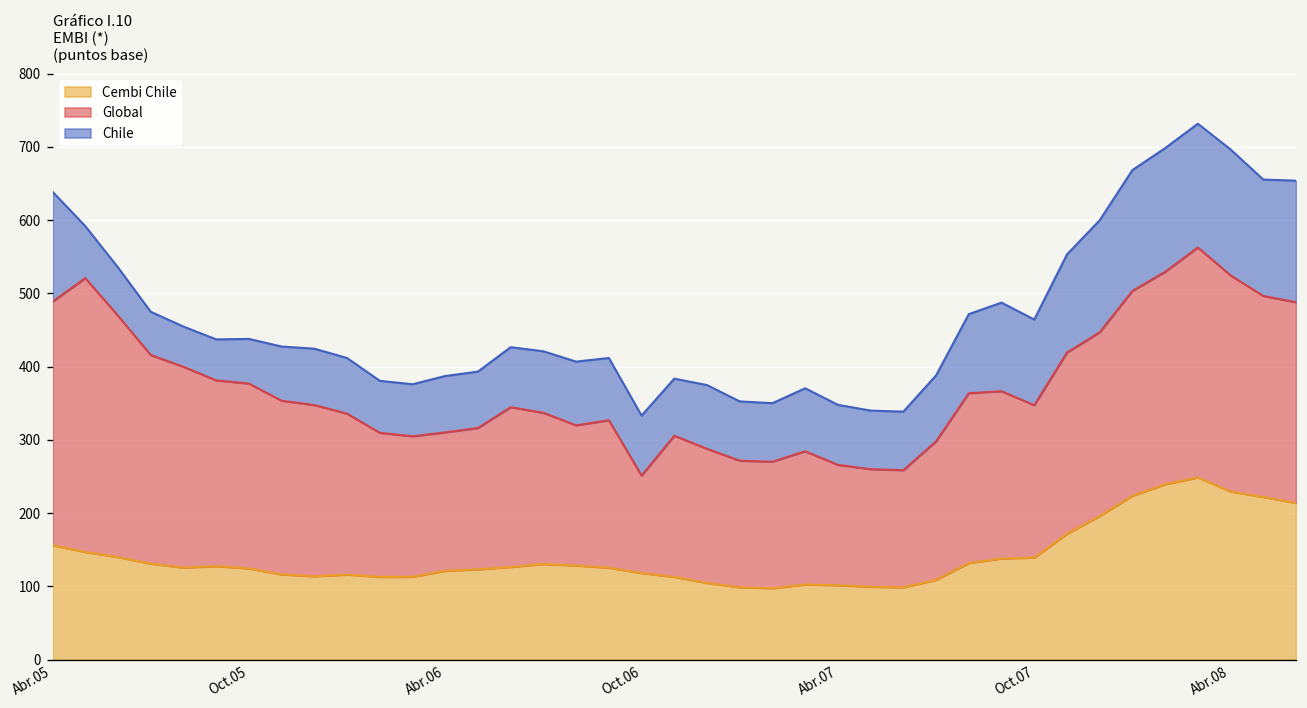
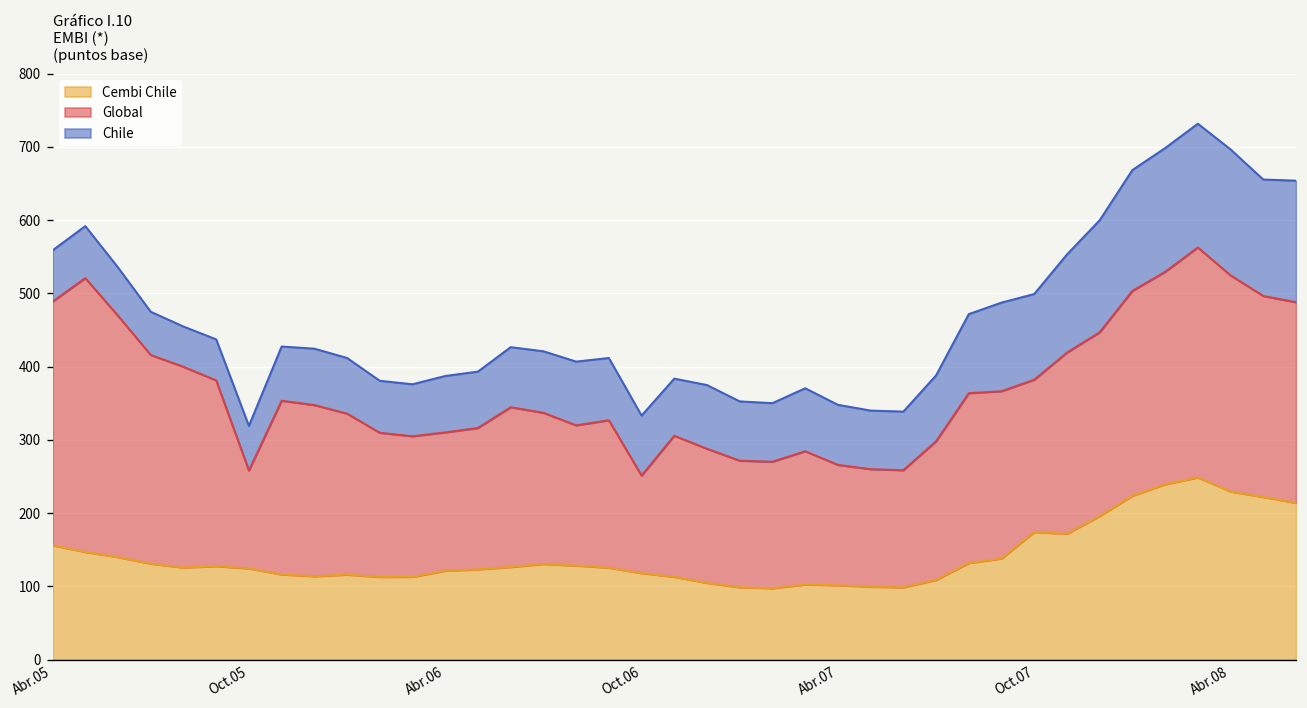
Chile, Abr.05: 150 -> 70
Global, Oct.05: 250 -> 130
Cembi Chile, Oct.07: 140 -> 170
